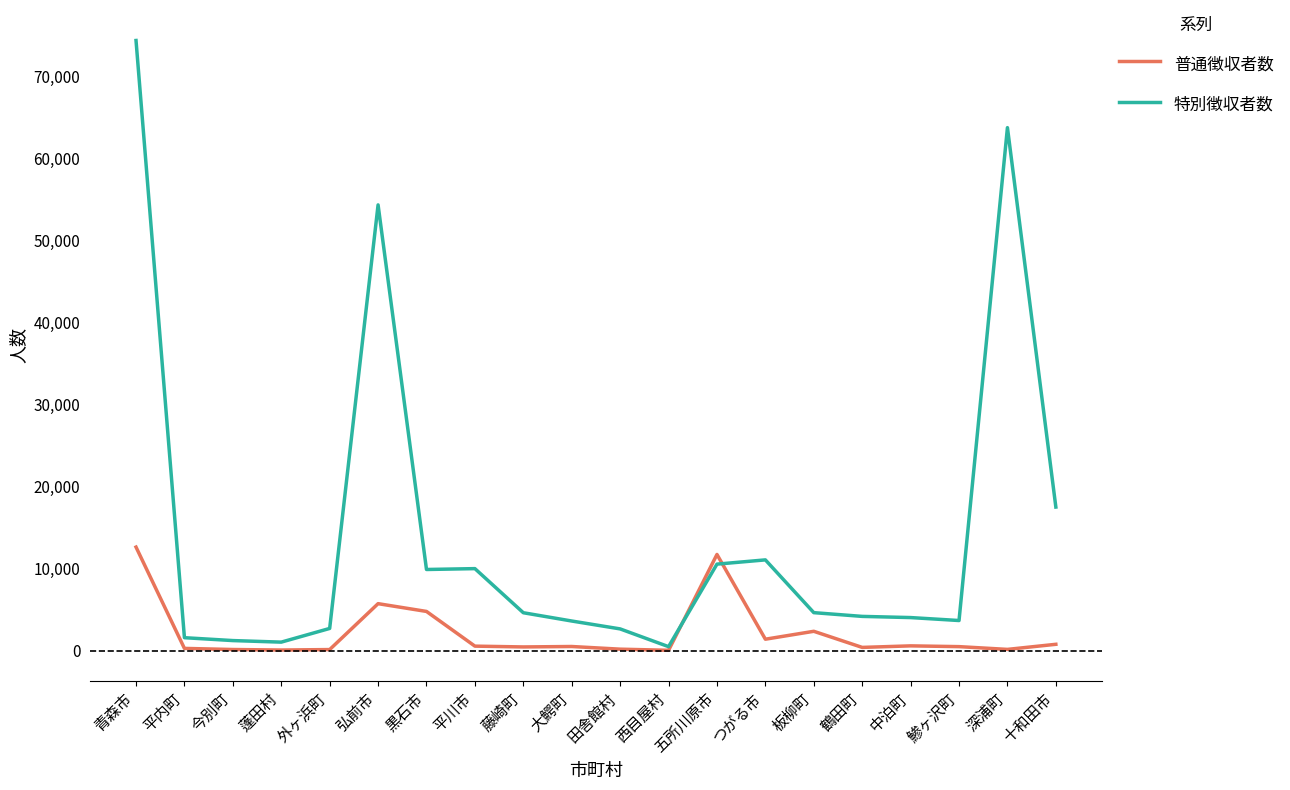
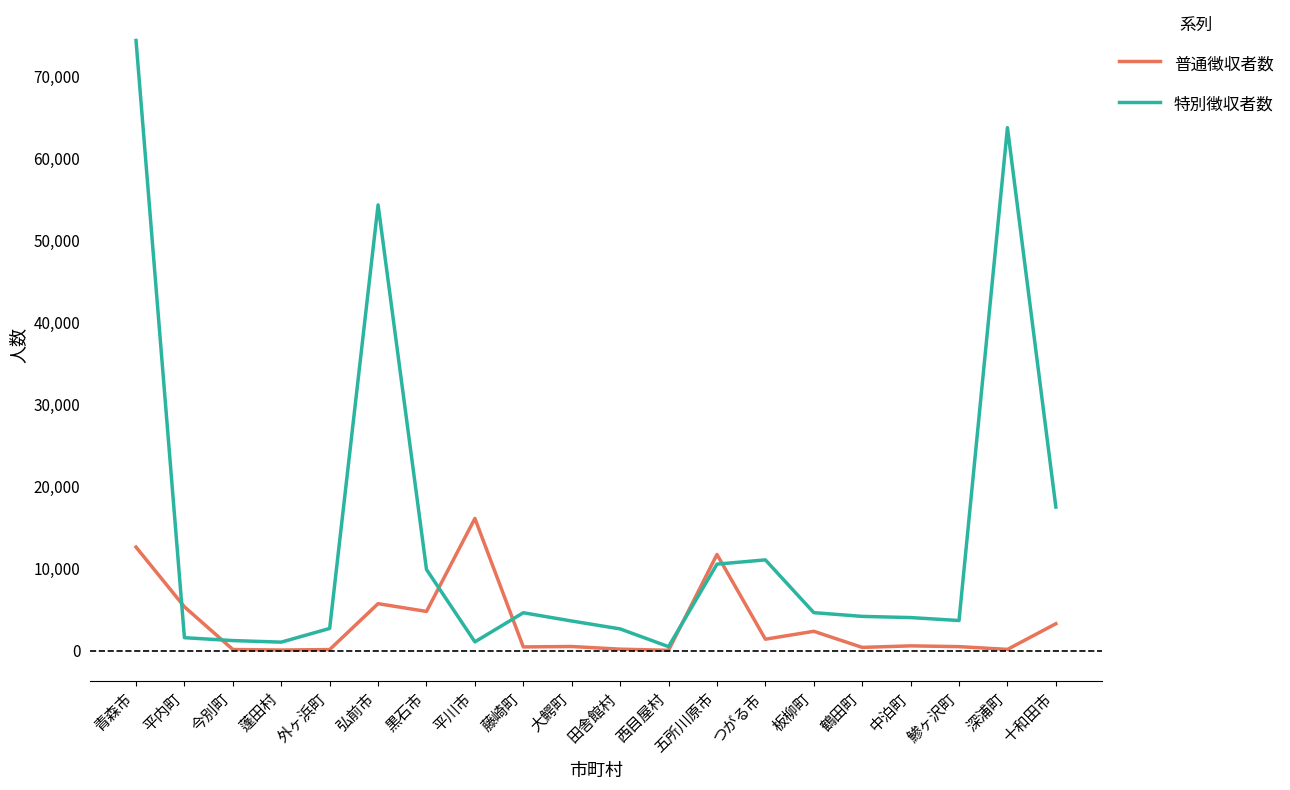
普通徴収者数, 平内町: 0 -> 5,000
普通徴収者数, 平川市: 1,000 -> 16,000
特別徴収者数, 平川市: 10,000 -> 1,000
普通徴収者数, 十和田市: 1,000 -> 3,000
